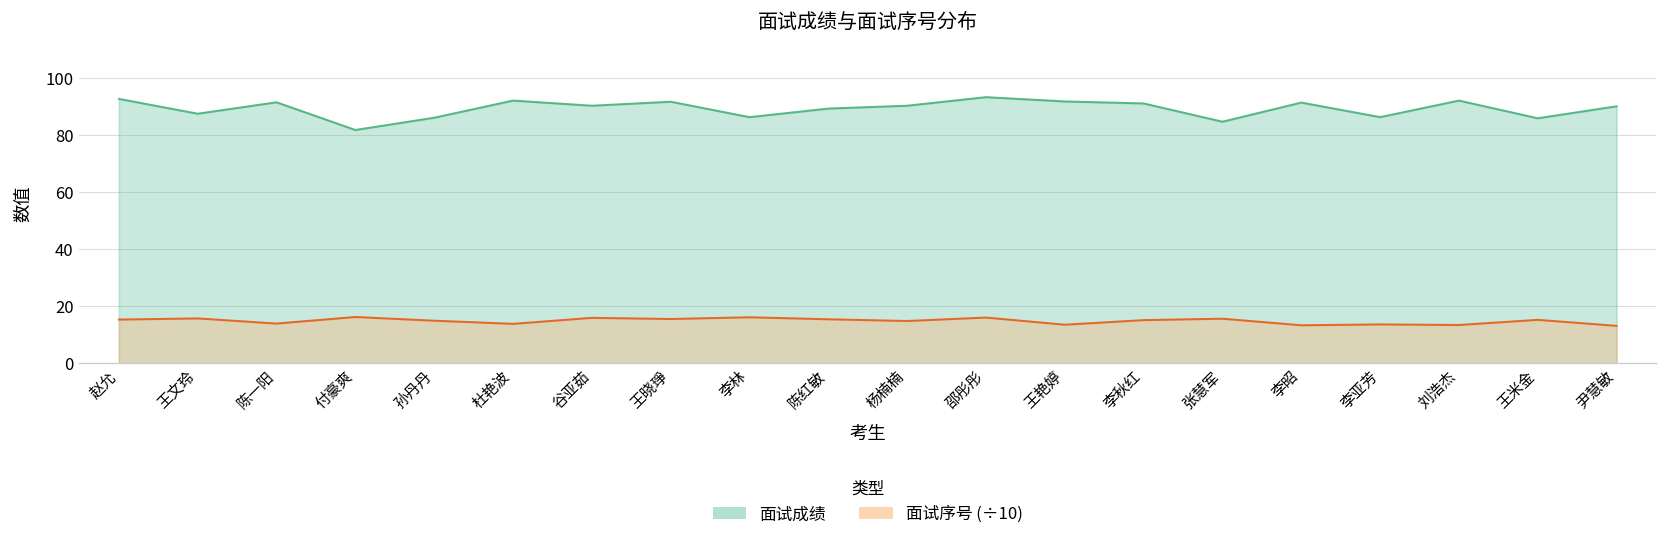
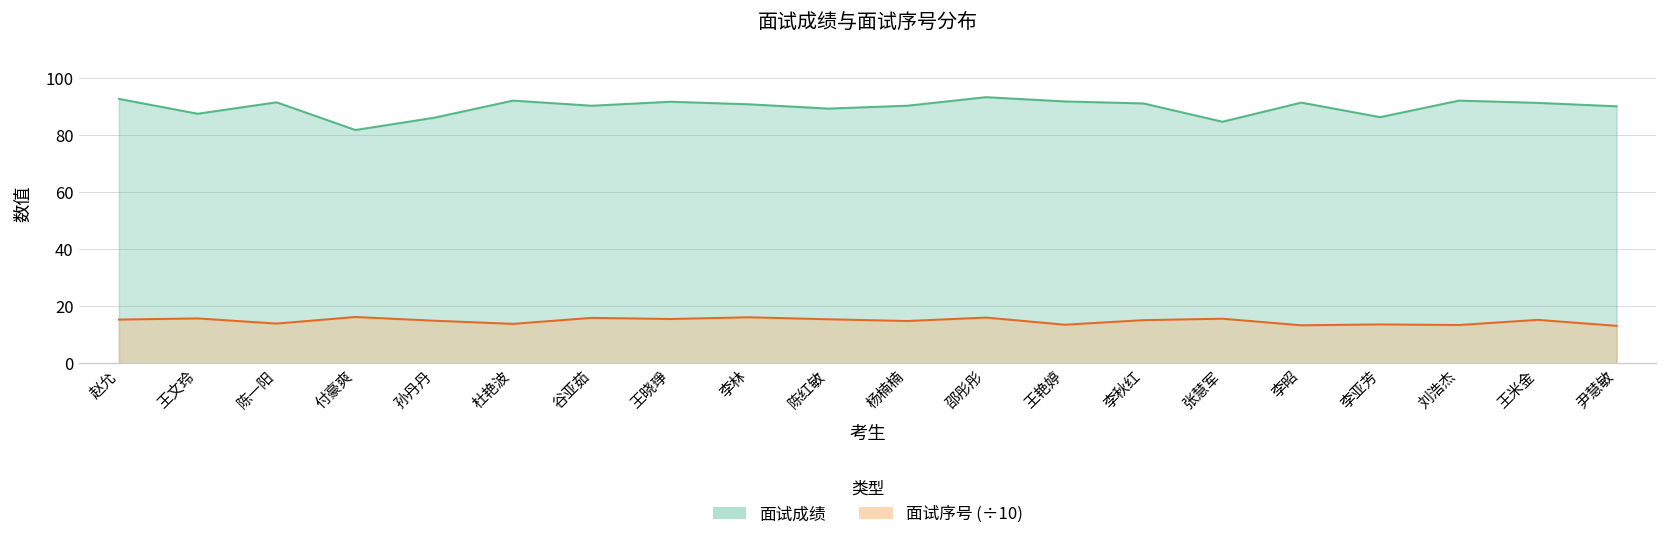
面试成绩, 李林: 86 -> 91
面试成绩, 王米金: 86 -> 91
